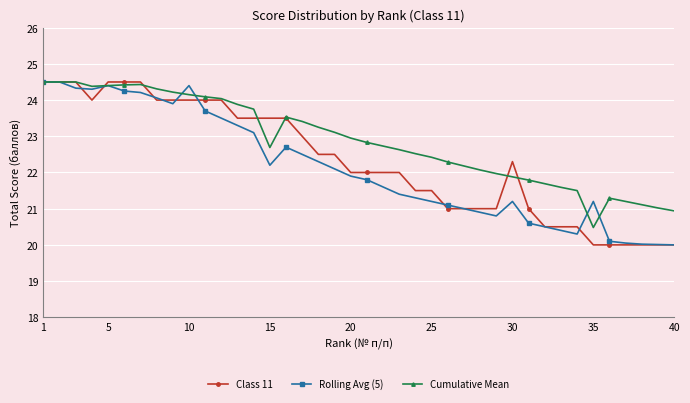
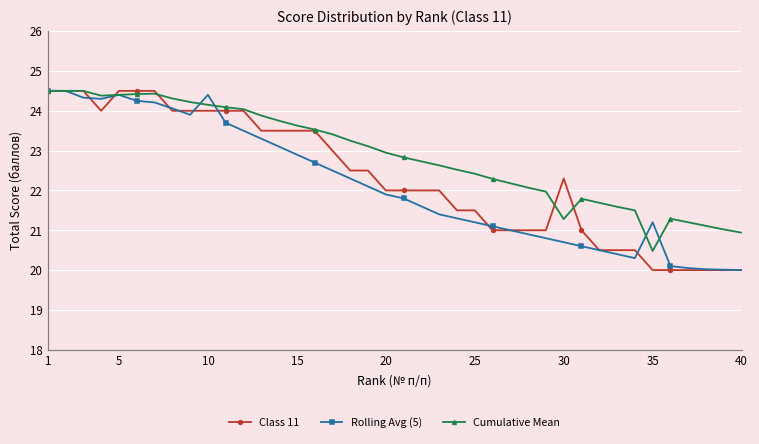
Rolling Avg (5), 15: 22.2 -> 22.9
Cumulative Mean, 15: 22.7 -> 23.6
Rolling Avg (5), 30: 21.2 -> 20.7
Cumulative Mean, 30: 21.9 -> 21.3
